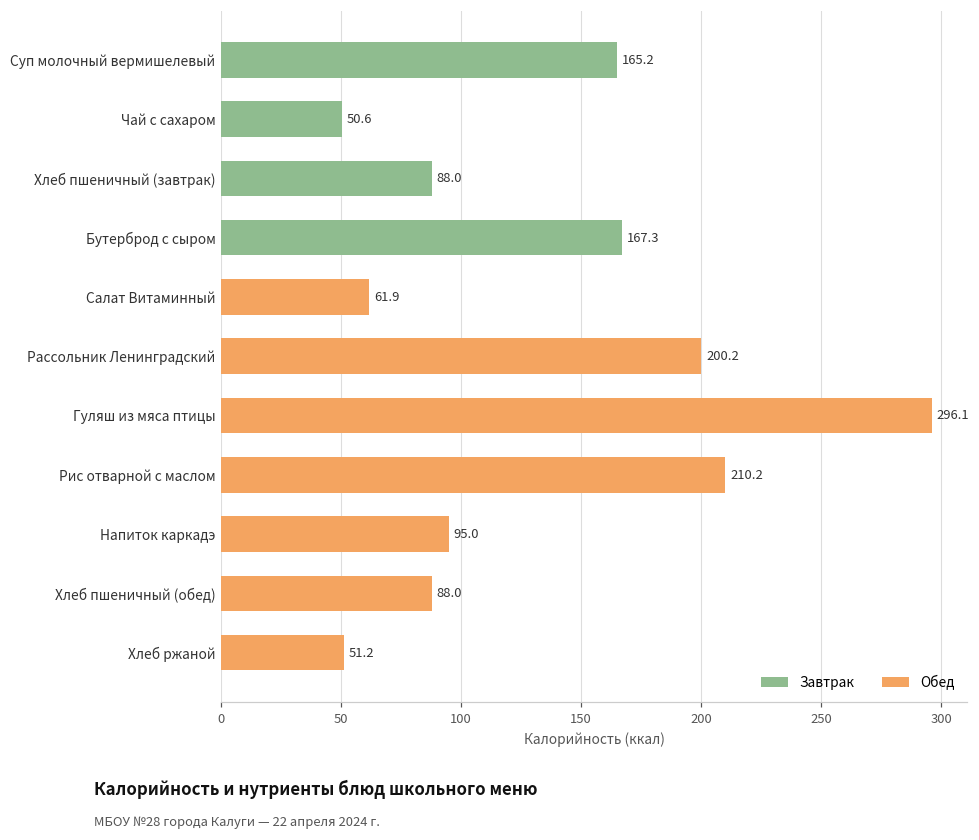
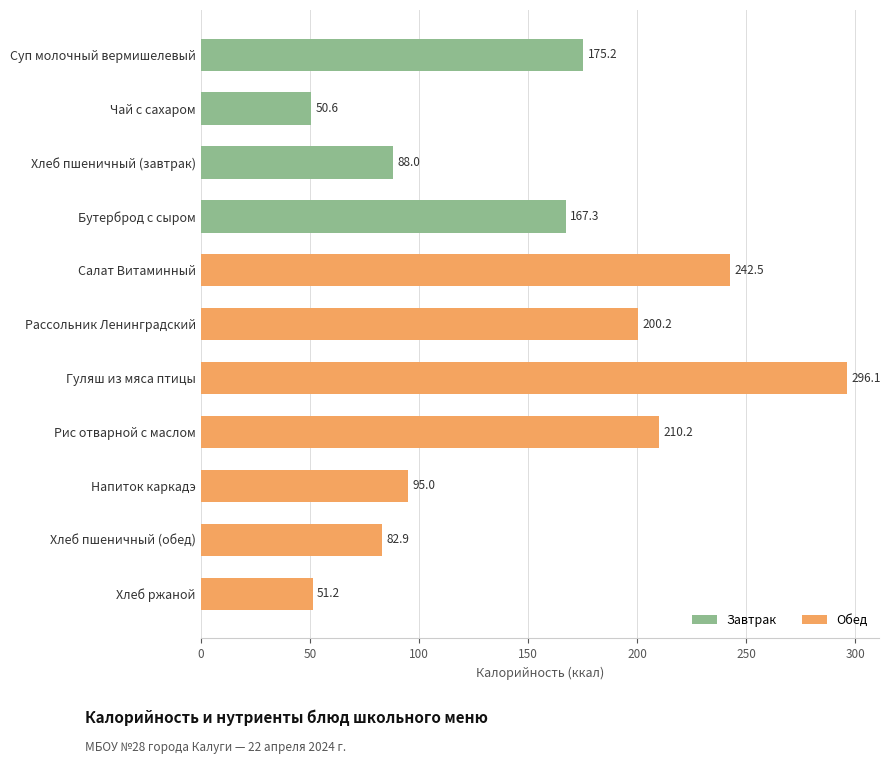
Суп молочный вермишелевый: 165.2 -> 175.2
Салат Витаминный: 61.9 -> 242.5
Хлеб пшеничный (обед): 88.0 -> 82.9
